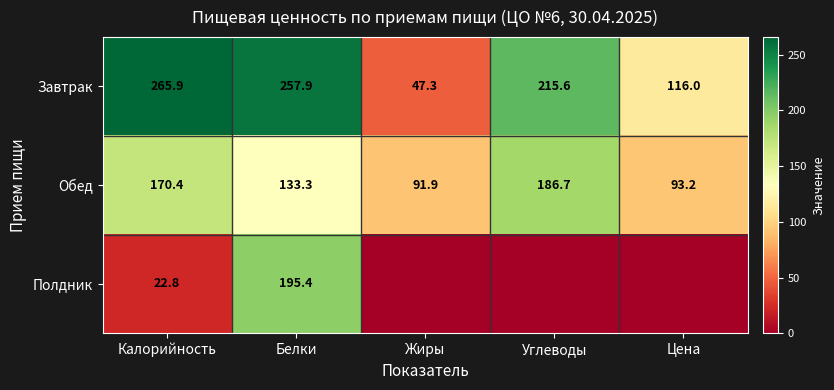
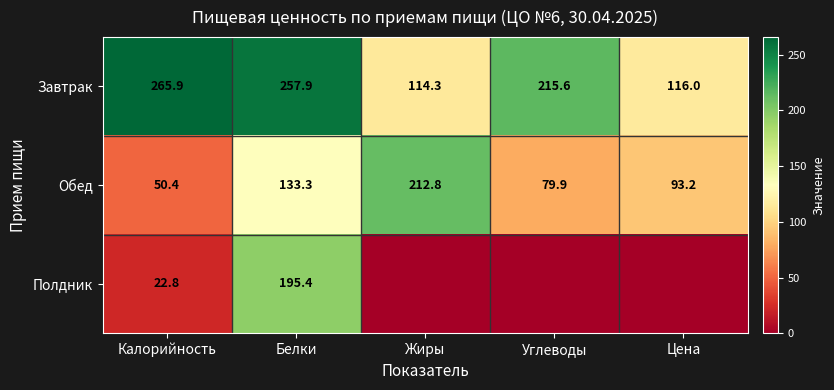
Завтрак, Жиры: 47.3 -> 114.3
Обед, Калорийность: 170.4 -> 50.4
Обед, Жиры: 91.9 -> 212.8
Обед, Углеводы: 186.7 -> 79.9
